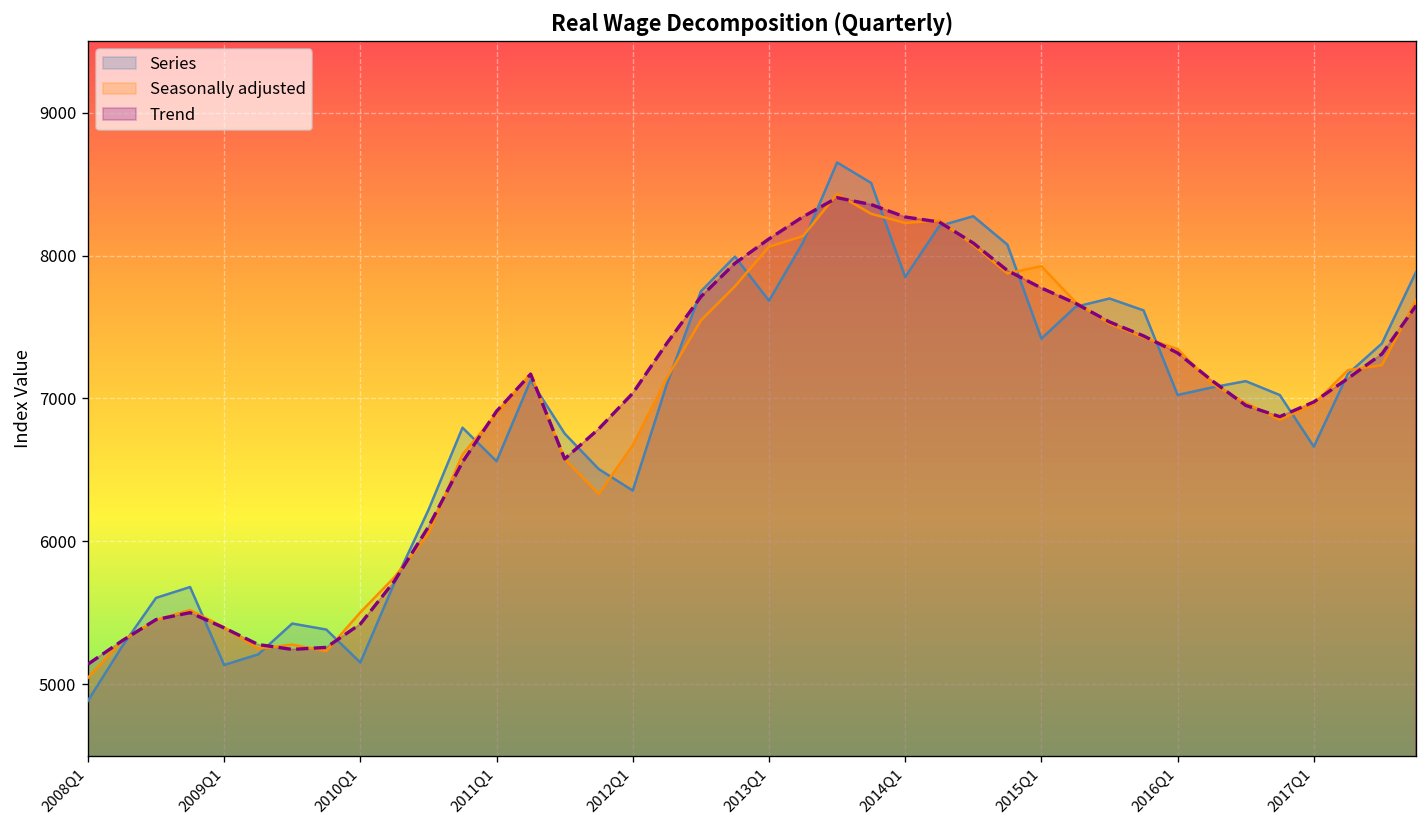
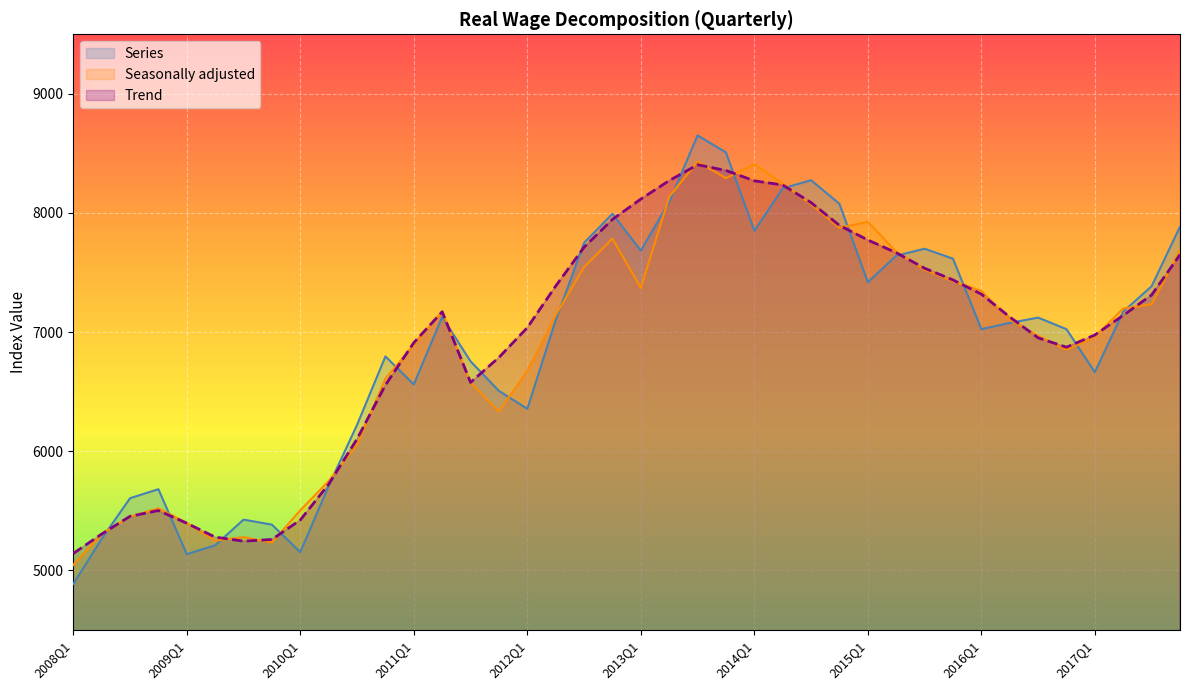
Seasonally adjusted, 2013Q1: 8060 -> 7370
Seasonally adjusted, 2014Q1: 8230 -> 8410
